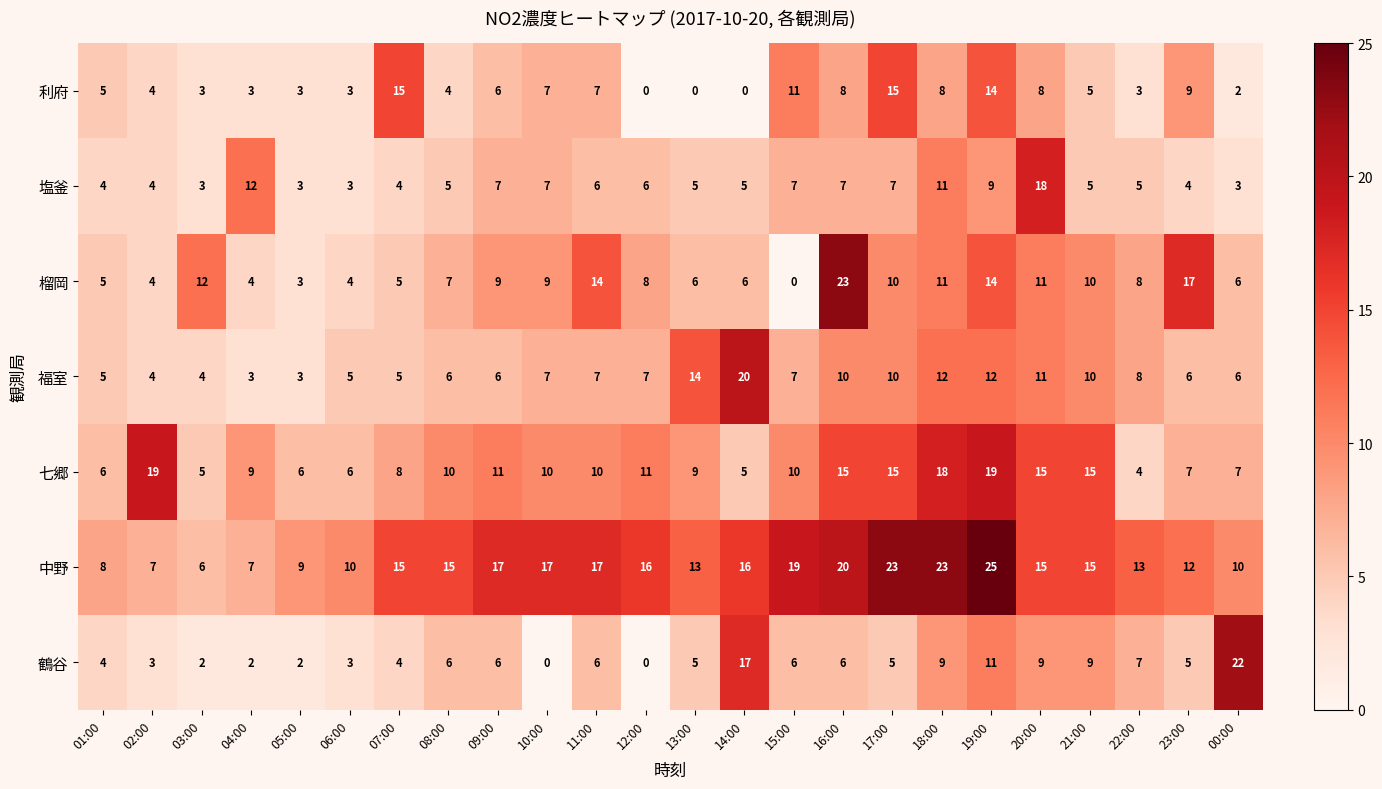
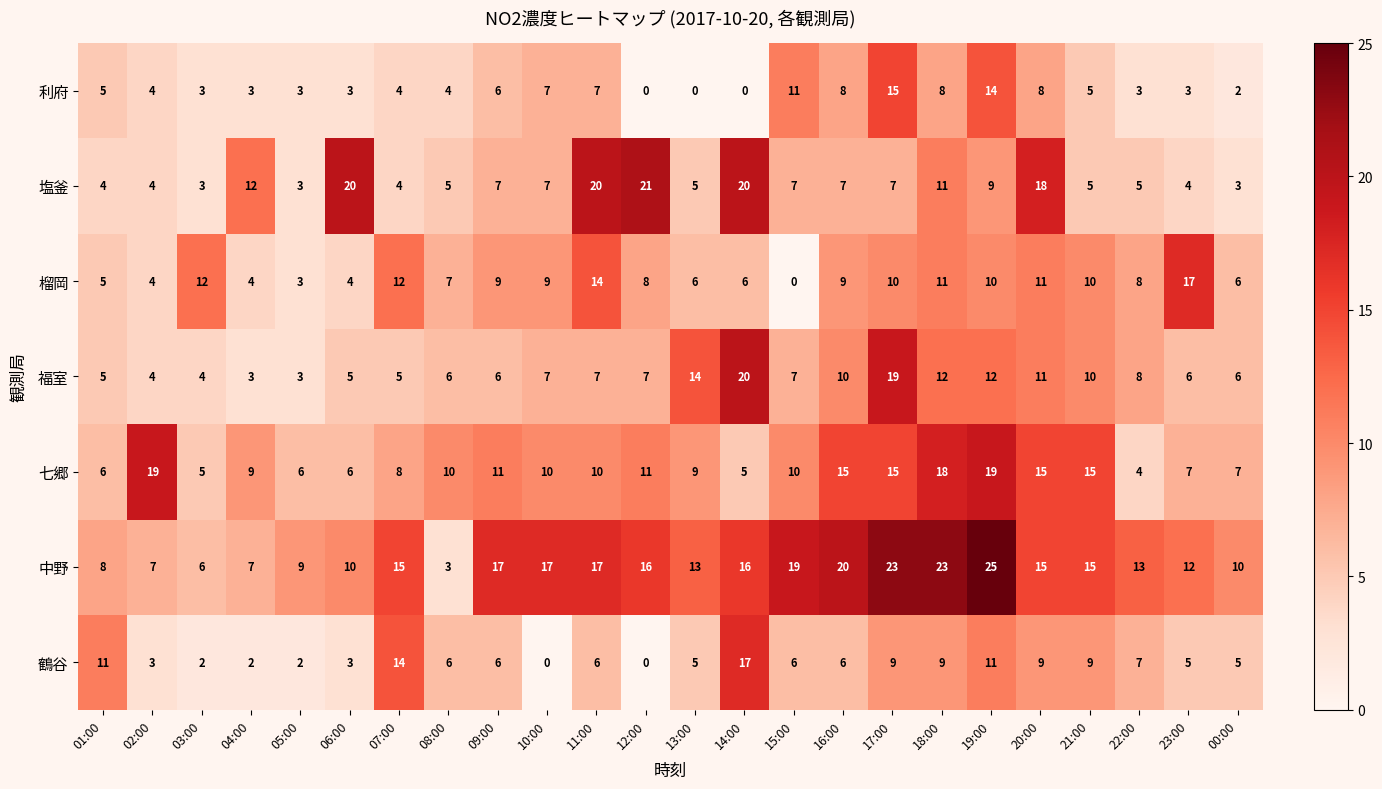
利府, 07:00: 15 -> 4
利府, 23:00: 9 -> 3
塩釜, 06:00: 3 -> 20
塩釜, 11:00: 6 -> 20
塩釜, 12:00: 6 -> 21
塩釜, 14:00: 5 -> 20
榴岡, 07:00: 5 -> 12
榴岡, 16:00: 23 -> 9
榴岡, 19:00: 14 -> 10
福室, 17:00: 10 -> 19
中野, 08:00: 15 -> 3
鶴谷, 01:00: 4 -> 11
鶴谷, 07:00: 4 -> 14
鶴谷, 17:00: 5 -> 9
鶴谷, 00:00: 22 -> 5
